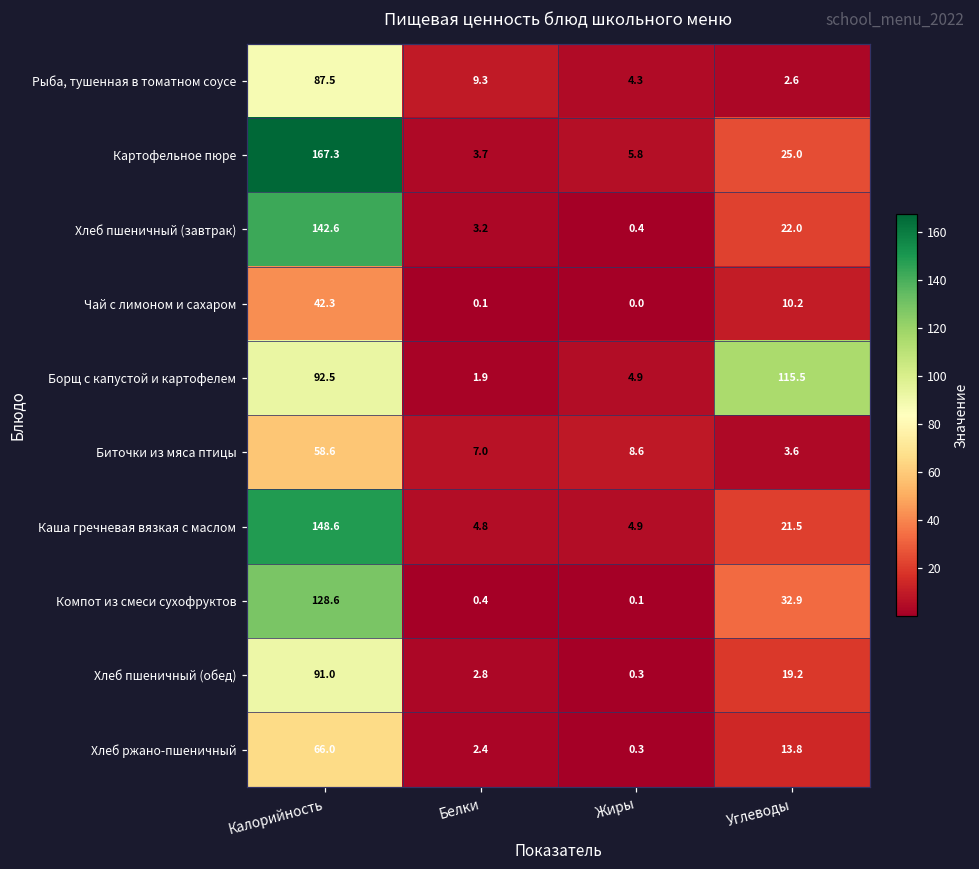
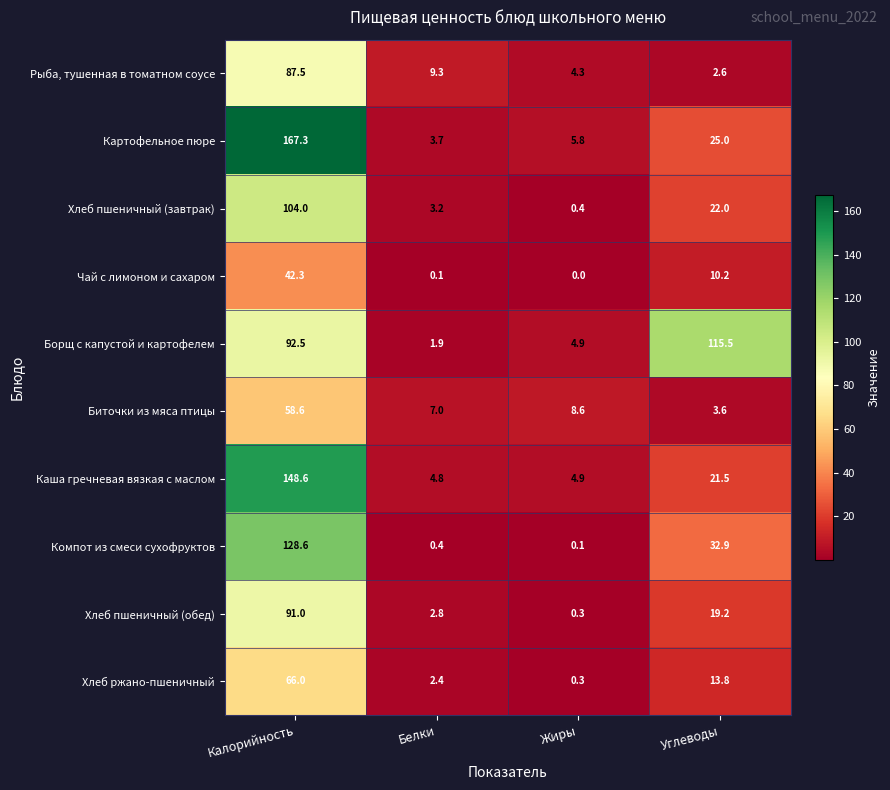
Хлеб пшеничный (завтрак), Калорийность: 142.6 -> 104.0
